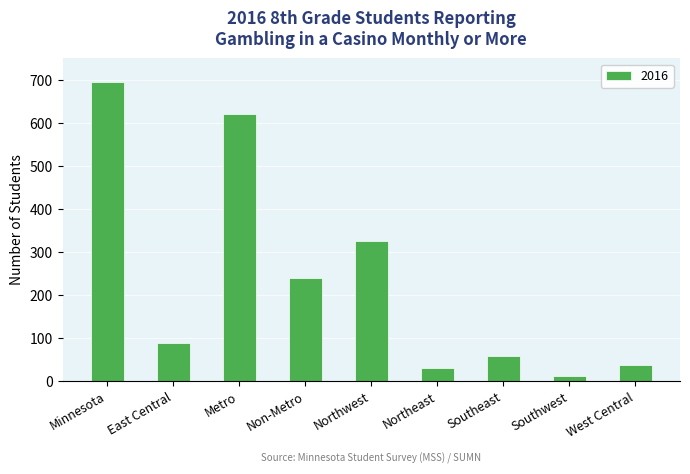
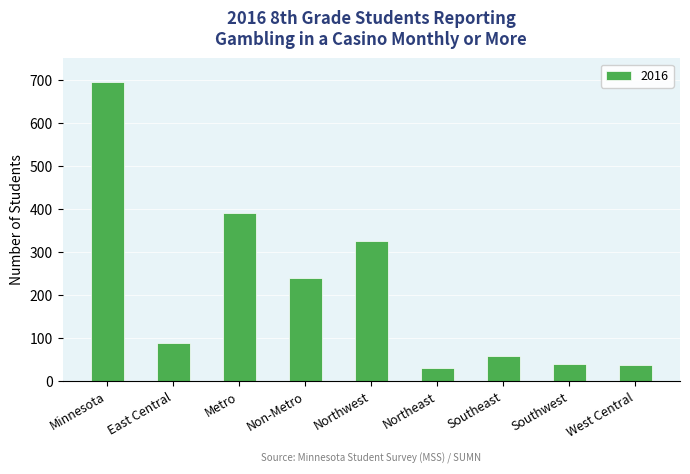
Metro: 620 -> 390
Southwest: 10 -> 40
